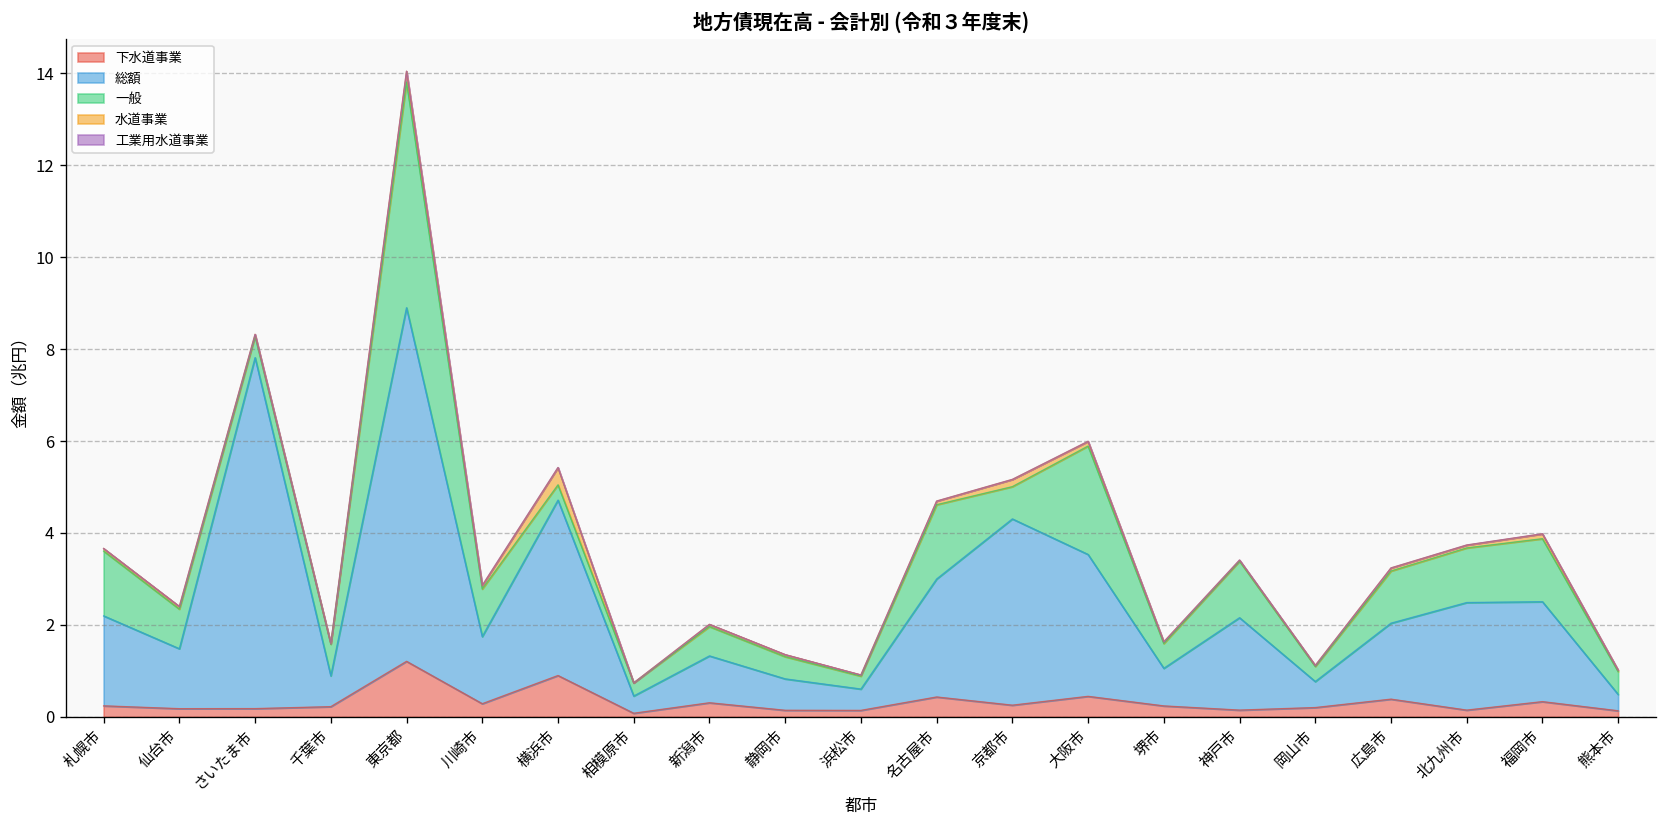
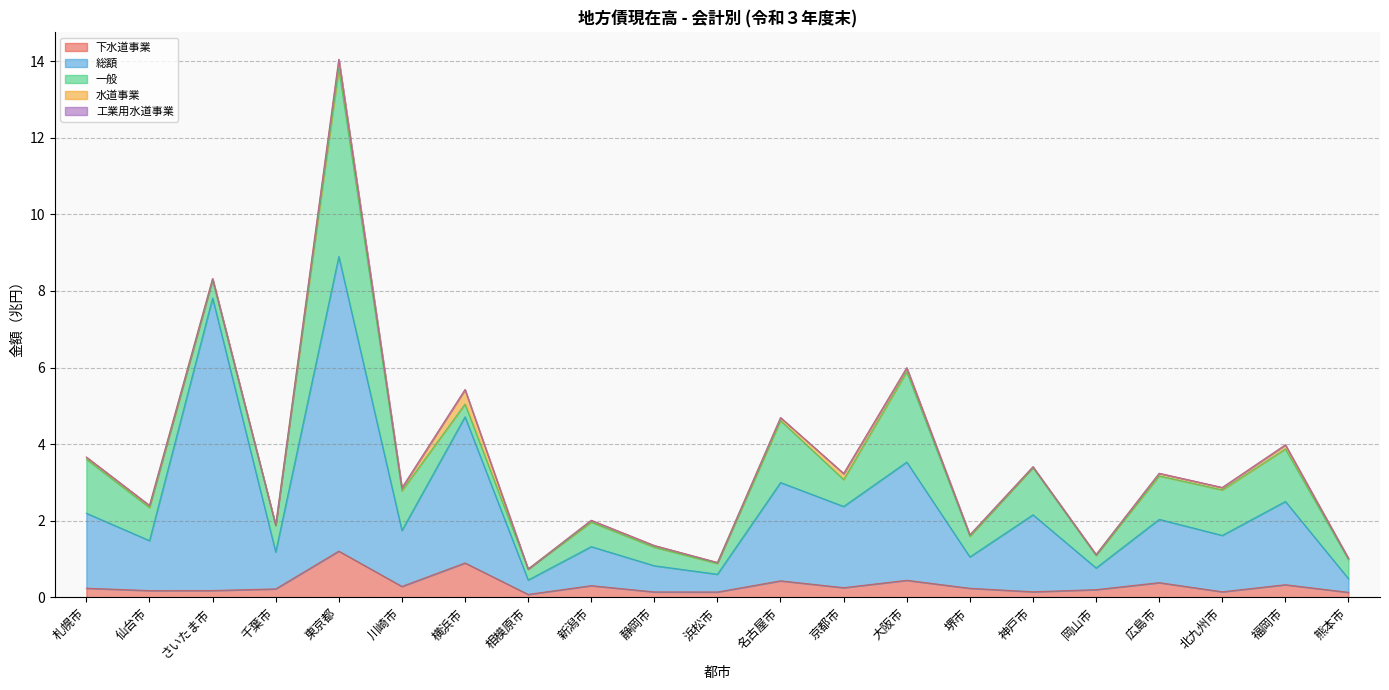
総額, 千葉市: 0.7 -> 1.0
総額, 京都市: 4.1 -> 2.1
総額, 北九州市: 2.3 -> 1.5
